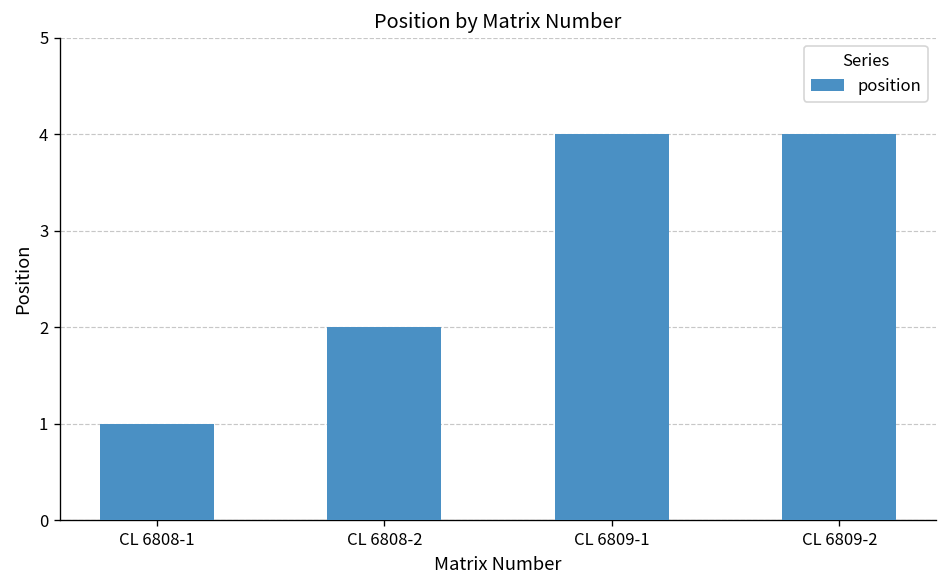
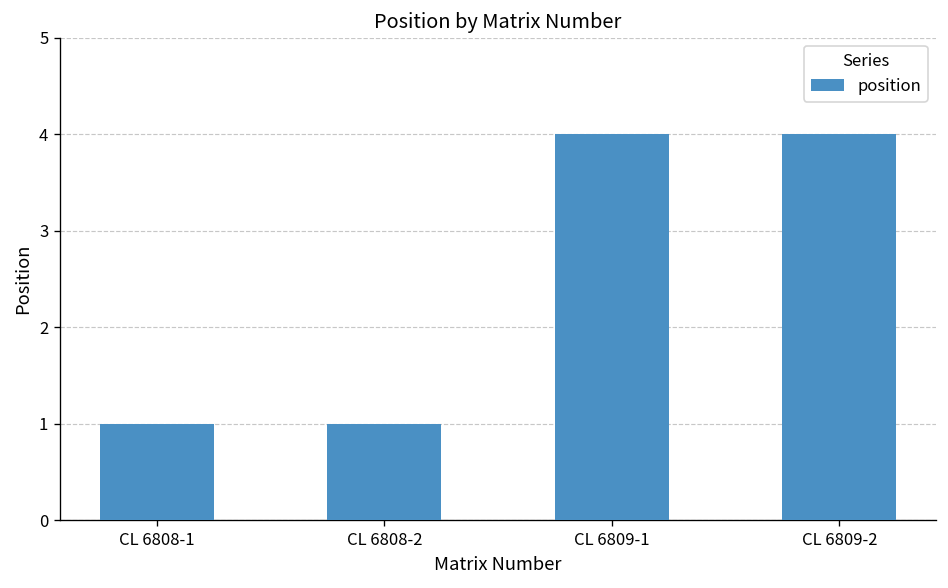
CL 6808-2: 2 -> 1
